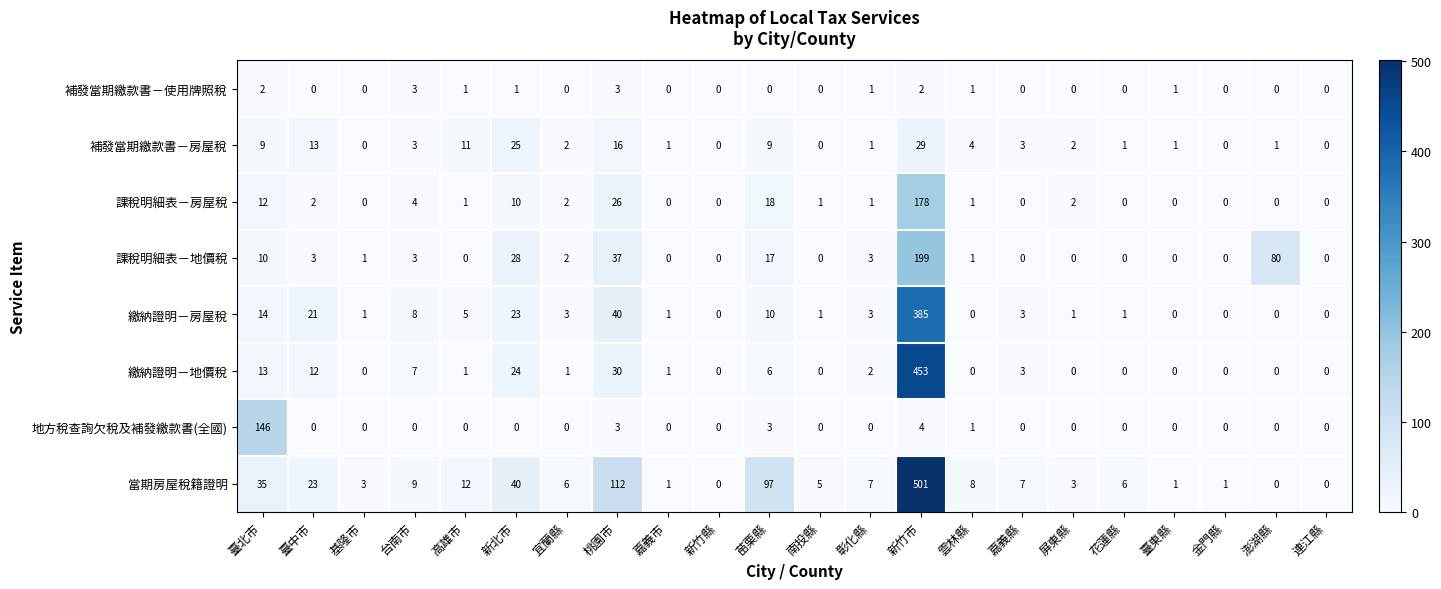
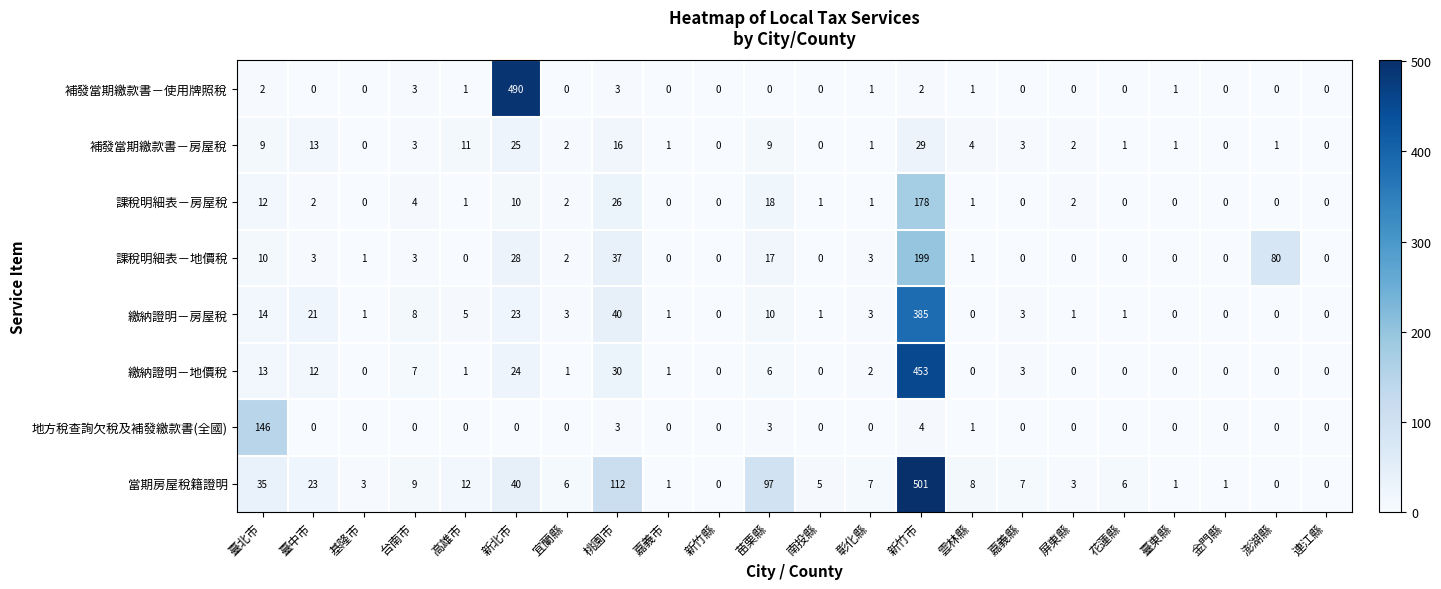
補發當期繳款書－使用牌照稅, 新北市: 1 -> 490
